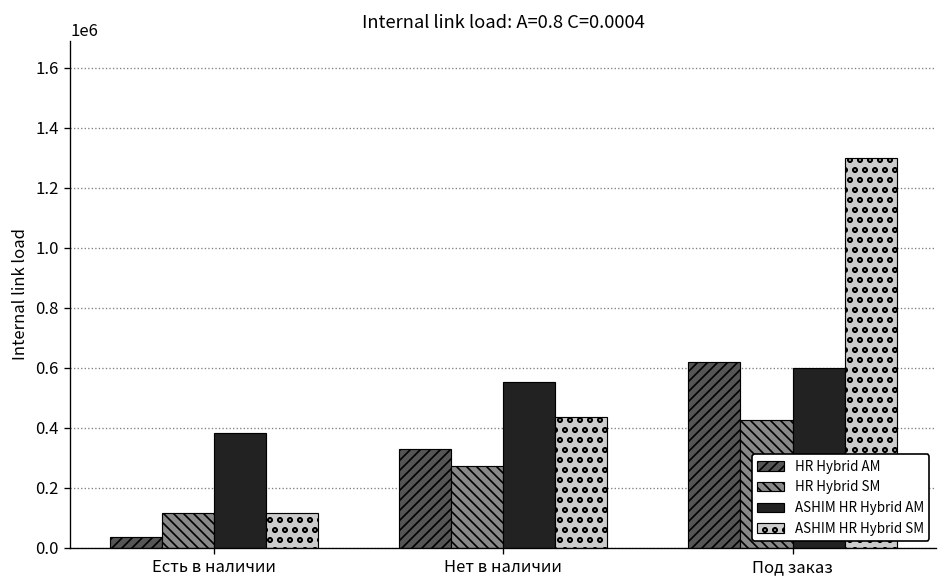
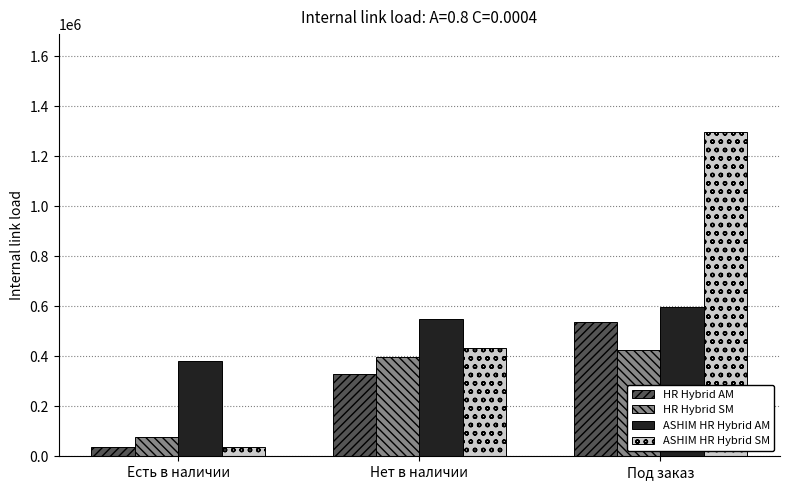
HR Hybrid SM, Есть в наличии: 120000 -> 80000
ASHIM HR Hybrid SM, Есть в наличии: 120000 -> 40000
HR Hybrid SM, Нет в наличии: 270000 -> 400000
HR Hybrid AM, Под заказ: 620000 -> 540000
